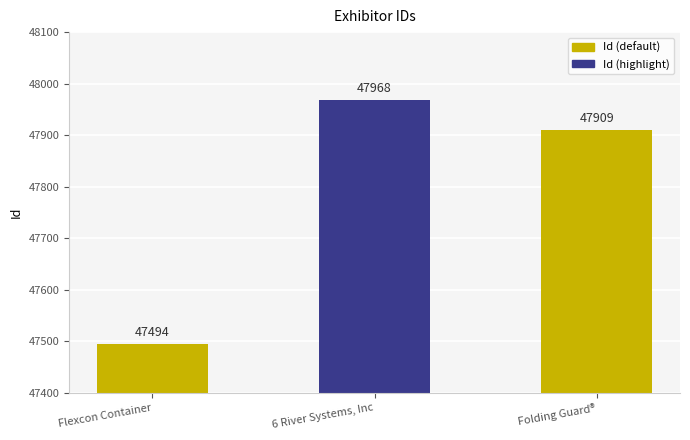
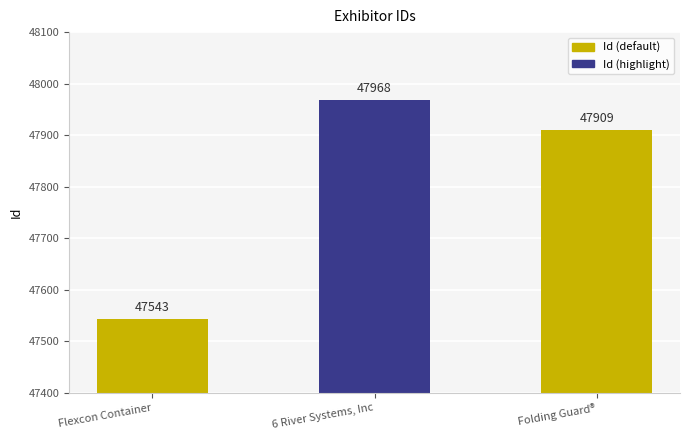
Flexcon Container: 47494 -> 47543
